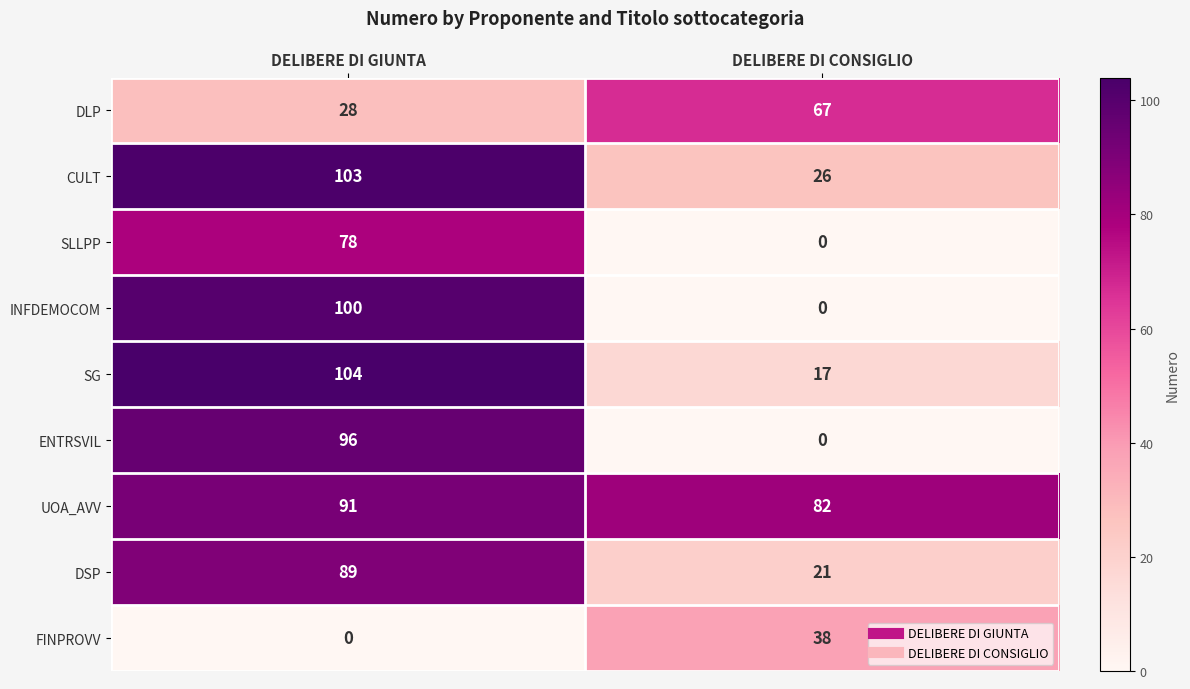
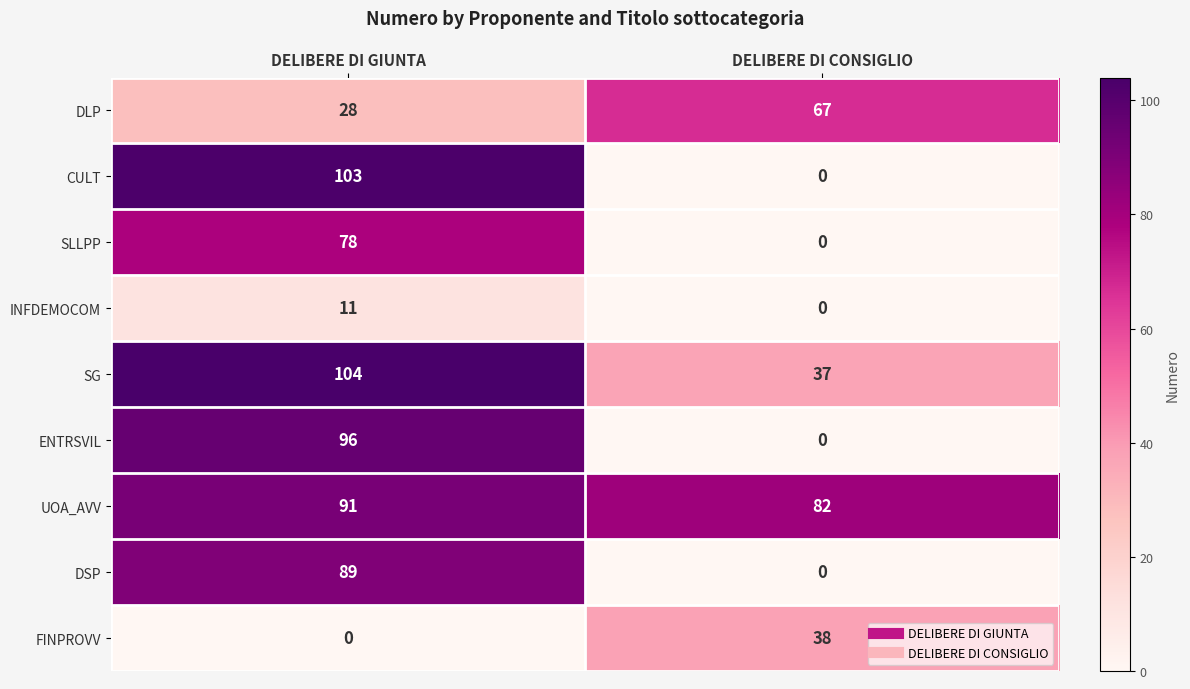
CULT, DELIBERE DI CONSIGLIO: 26 -> 0
INFDEMOCOM, DELIBERE DI GIUNTA: 100 -> 11
SG, DELIBERE DI CONSIGLIO: 17 -> 37
DSP, DELIBERE DI CONSIGLIO: 21 -> 0
